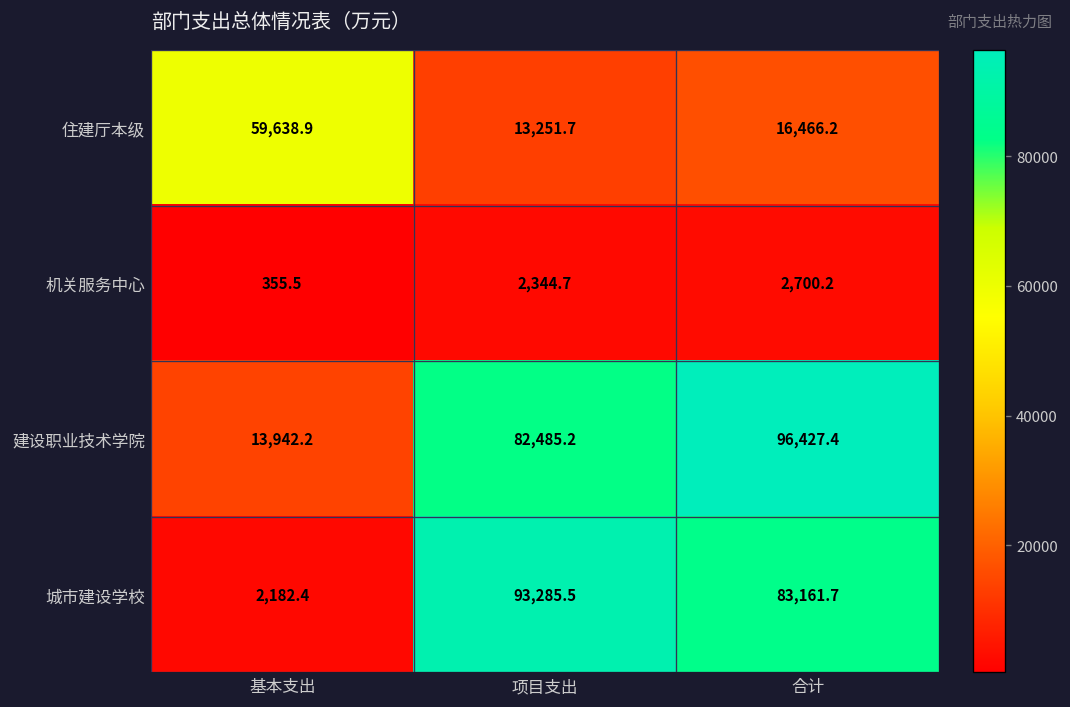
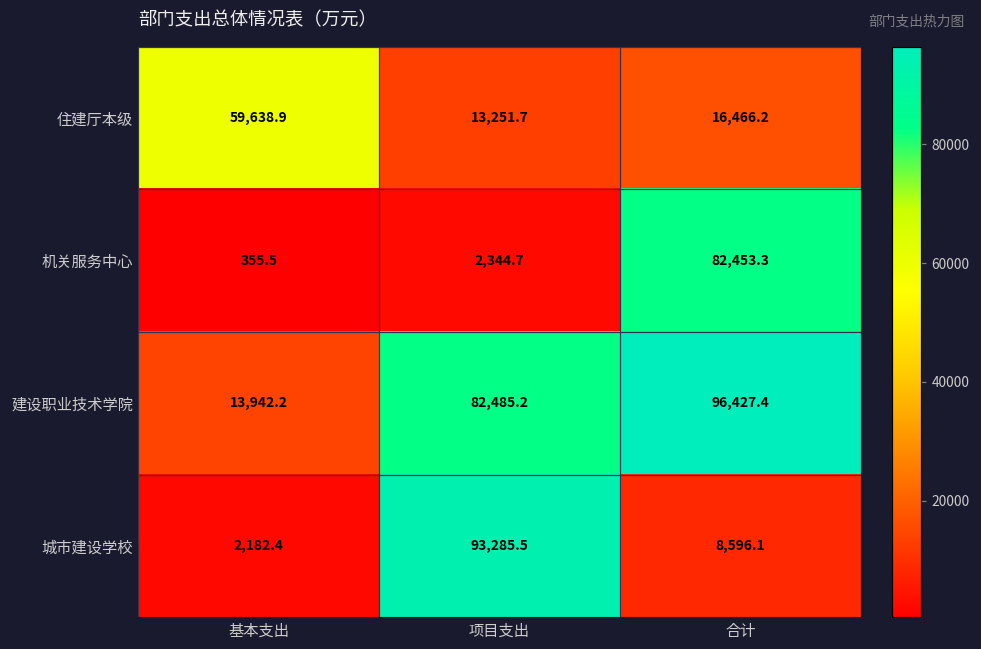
机关服务中心, 合计: 2,700.2 -> 82,453.3
城市建设学校, 合计: 83,161.7 -> 8,596.1
